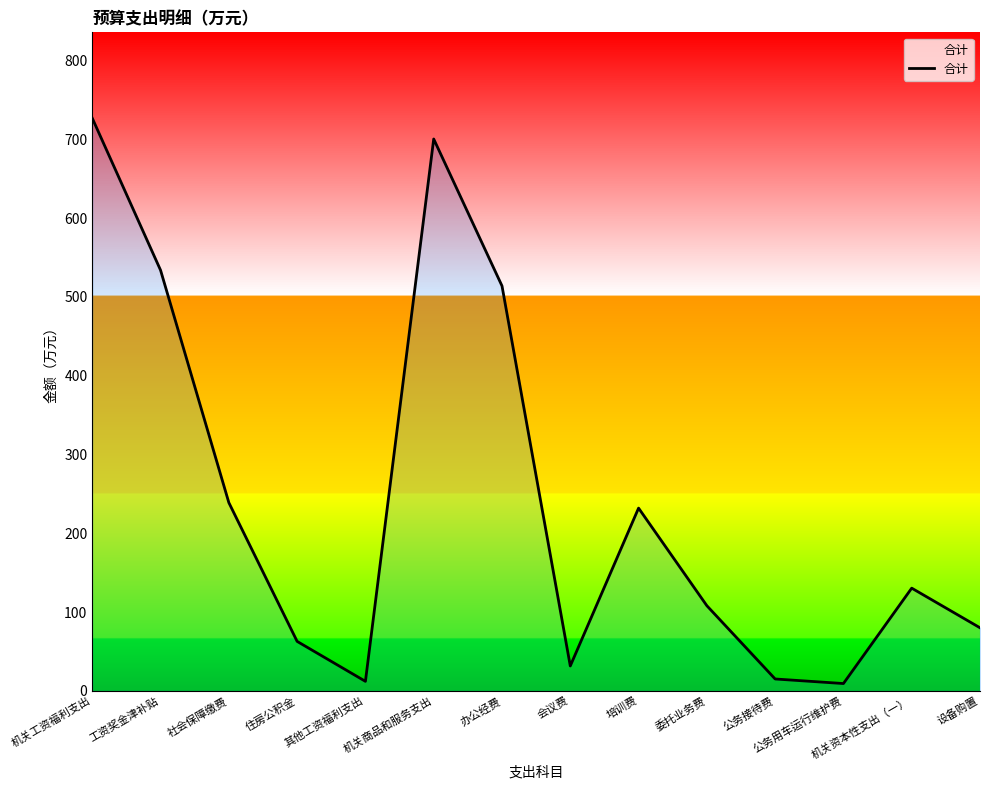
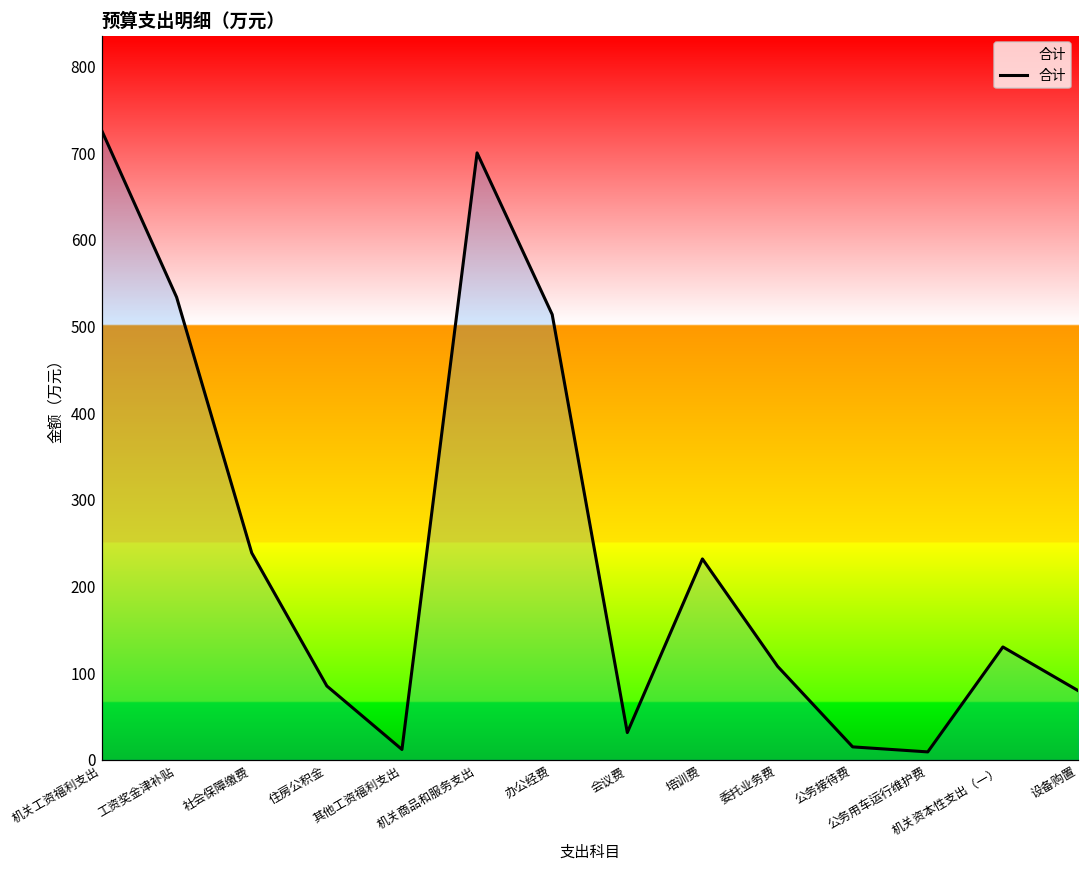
住房公积金: 60 -> 90
